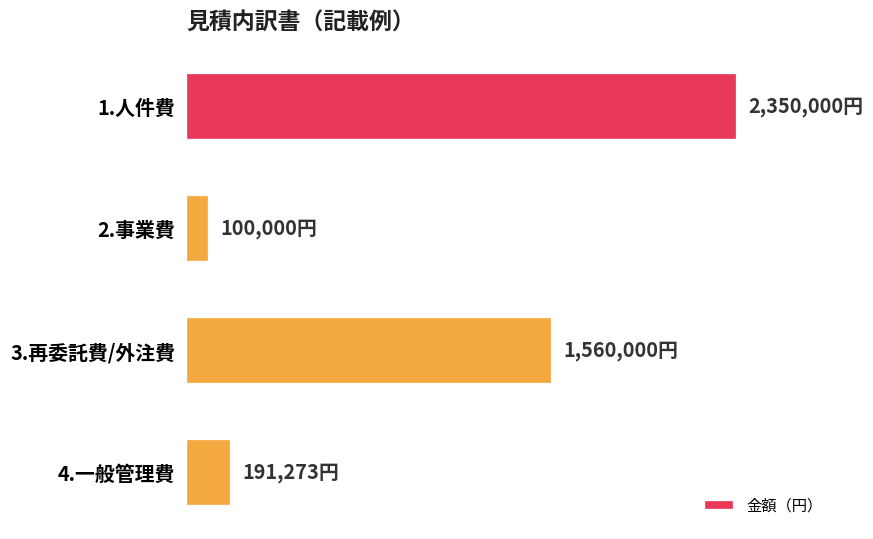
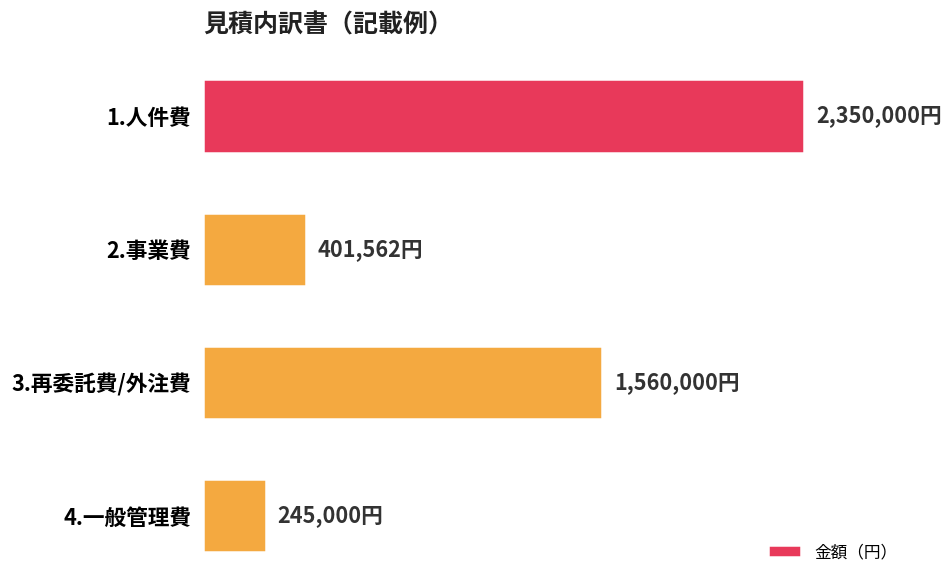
2.事業費: 100,000円 -> 401,562円
4.一般管理費: 191,273円 -> 245,000円
